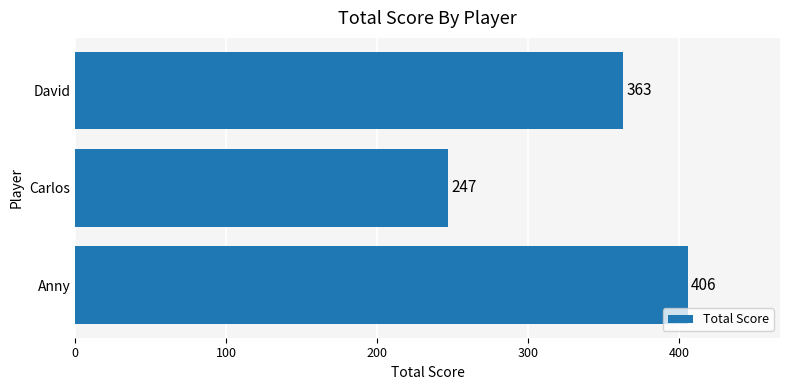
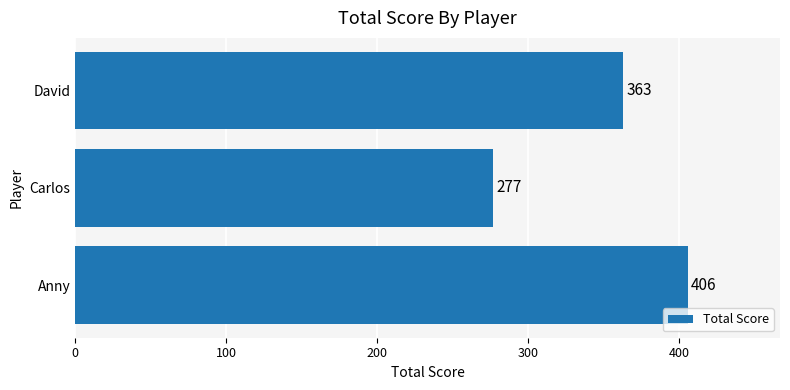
Carlos: 247 -> 277
